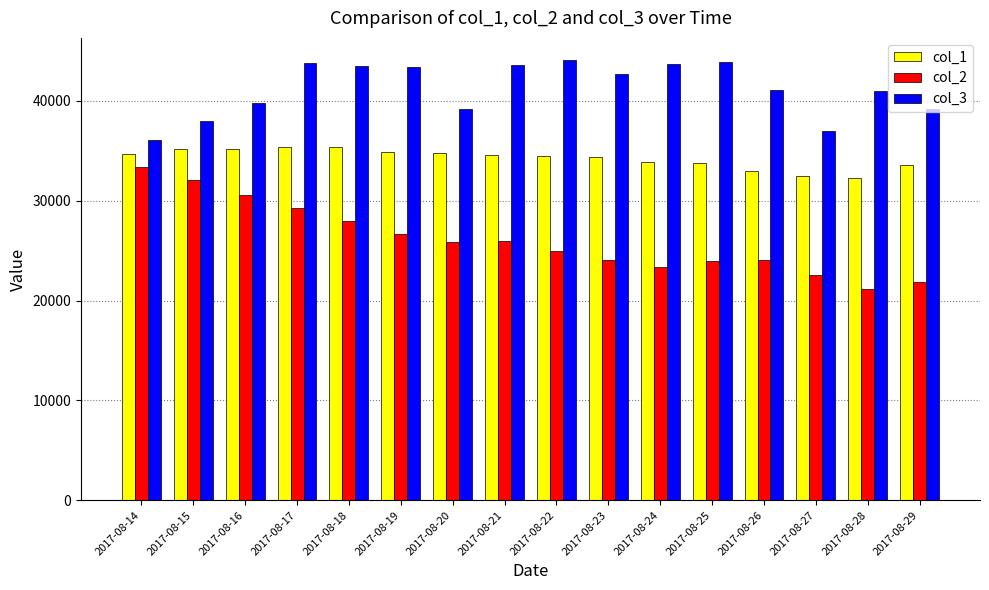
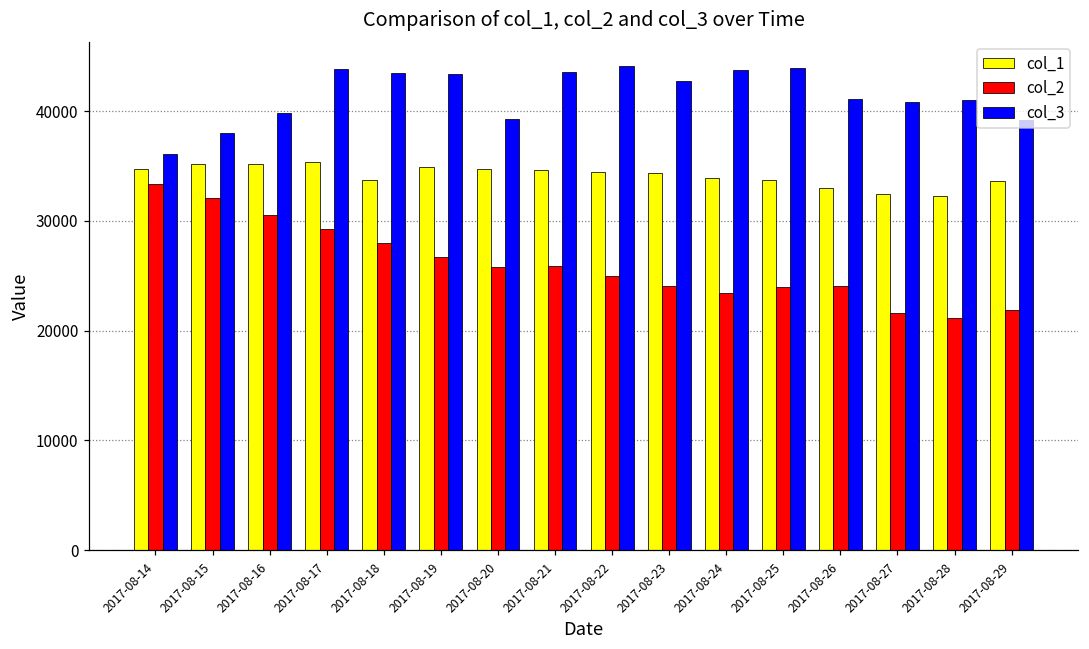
col_1, 2017-08-18: 35000 -> 34000
col_2, 2017-08-27: 23000 -> 22000
col_3, 2017-08-27: 37000 -> 41000
